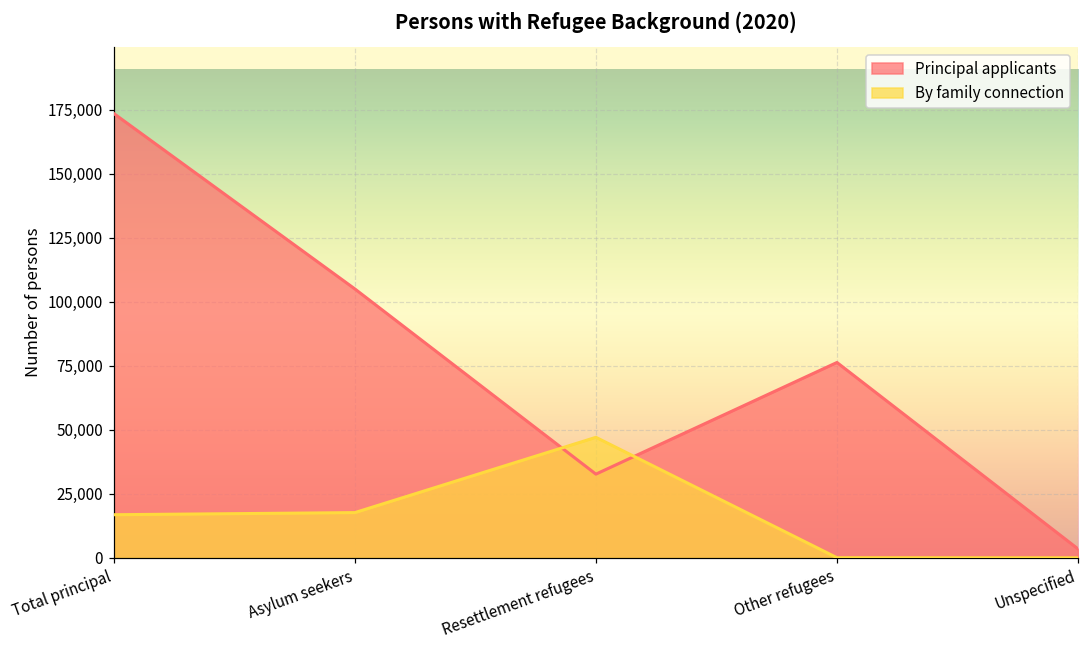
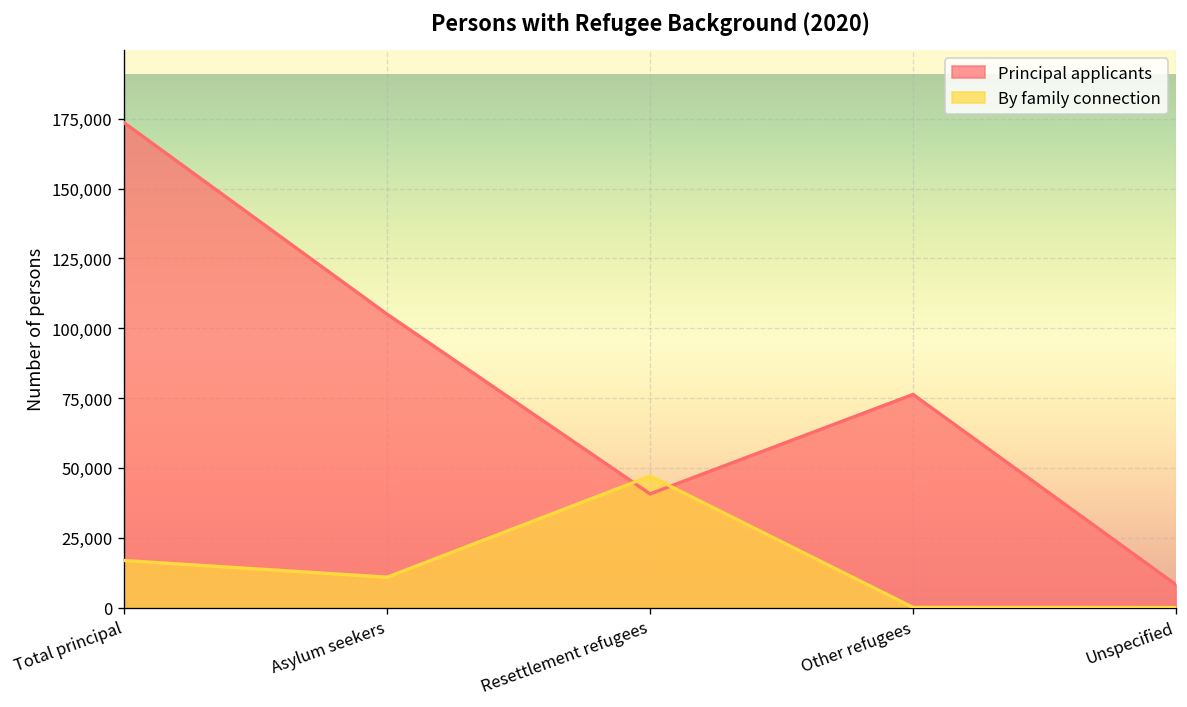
By family connection, Asylum seekers: 18,000 -> 11,000
Principal applicants, Resettlement refugees: 33,000 -> 41,000
Principal applicants, Unspecified: 3,000 -> 8,000
